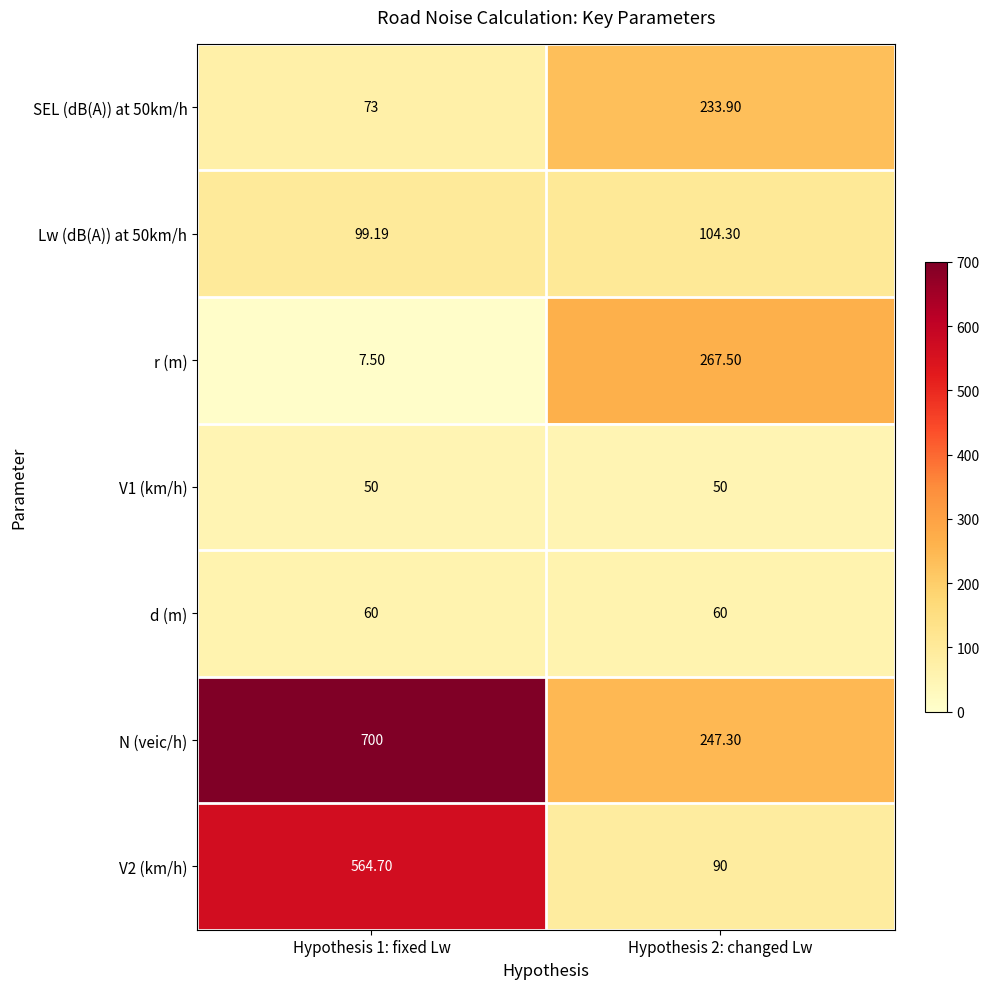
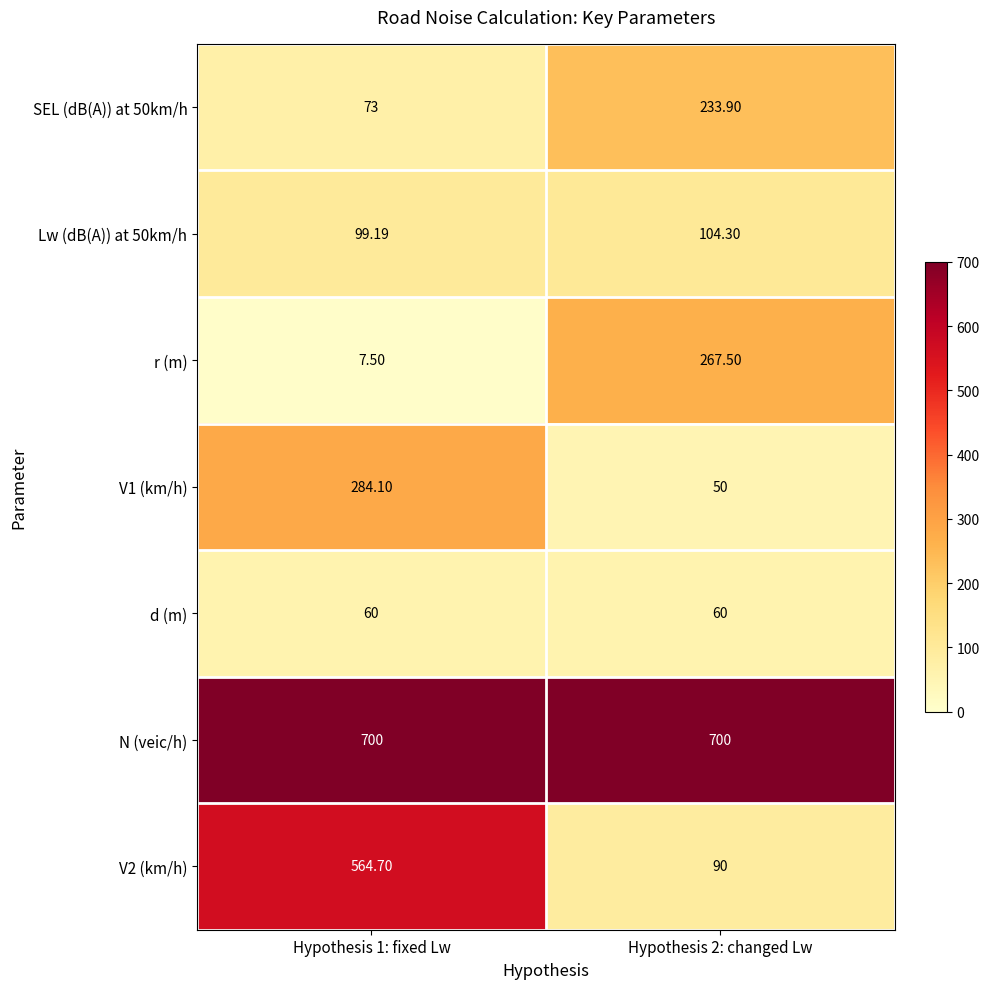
V1 (km/h), Hypothesis 1: fixed Lw: 50 -> 284.10
N (veic/h), Hypothesis 2: changed Lw: 247.30 -> 700
